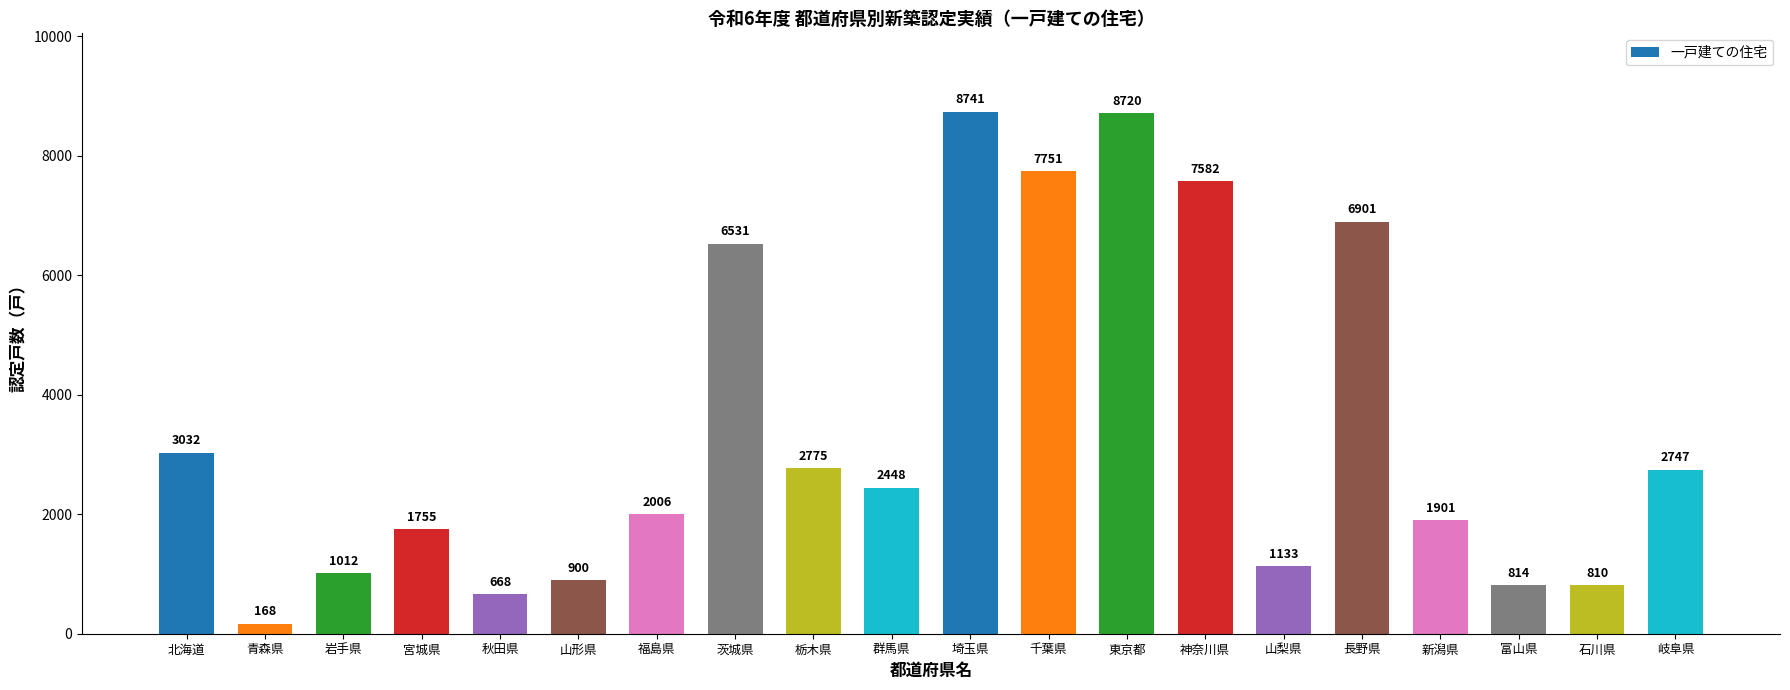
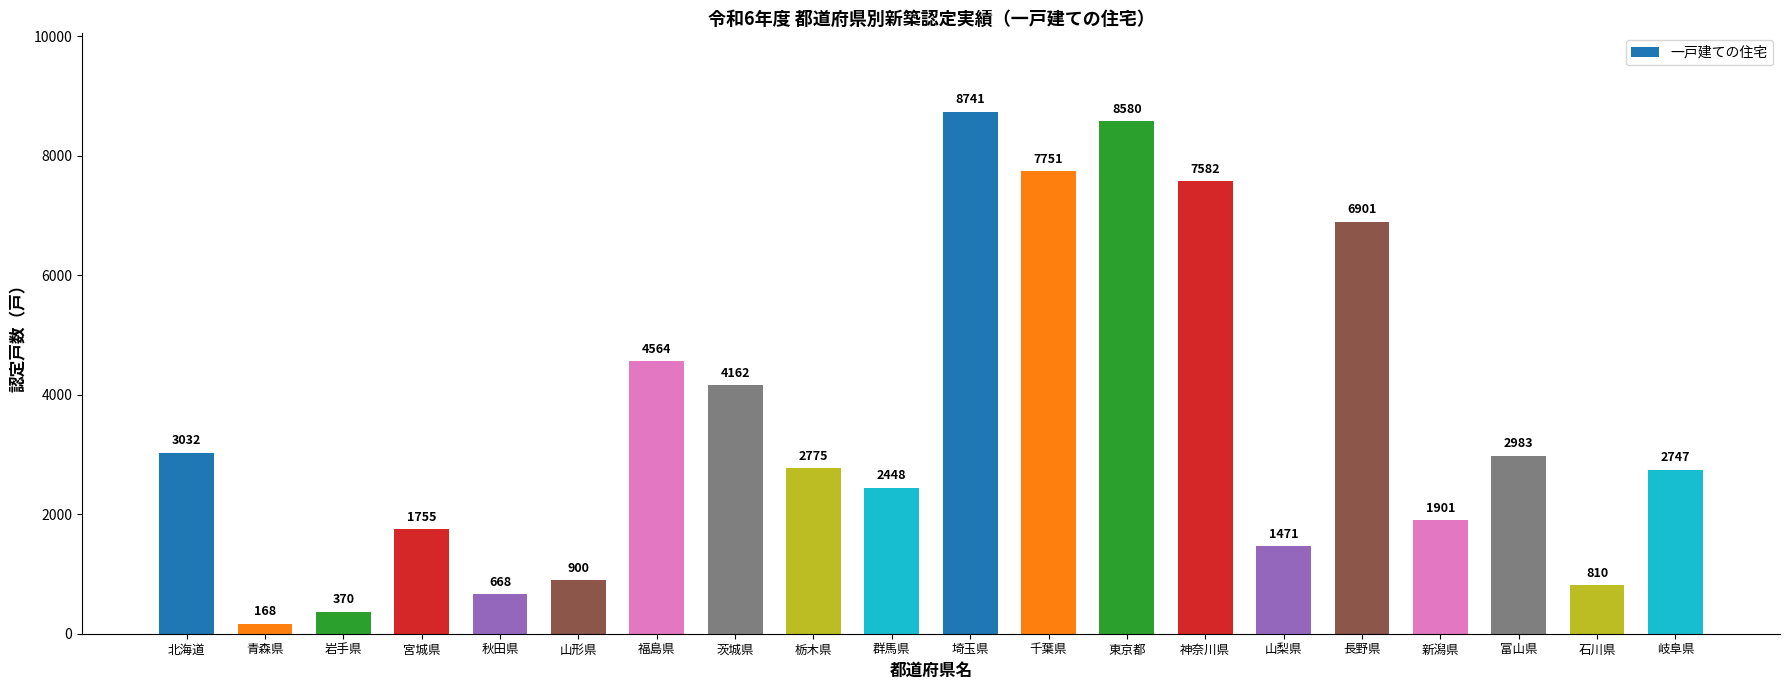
岩手県: 1012 -> 370
福島県: 2006 -> 4564
茨城県: 6531 -> 4162
東京都: 8720 -> 8580
山梨県: 1133 -> 1471
富山県: 814 -> 2983
